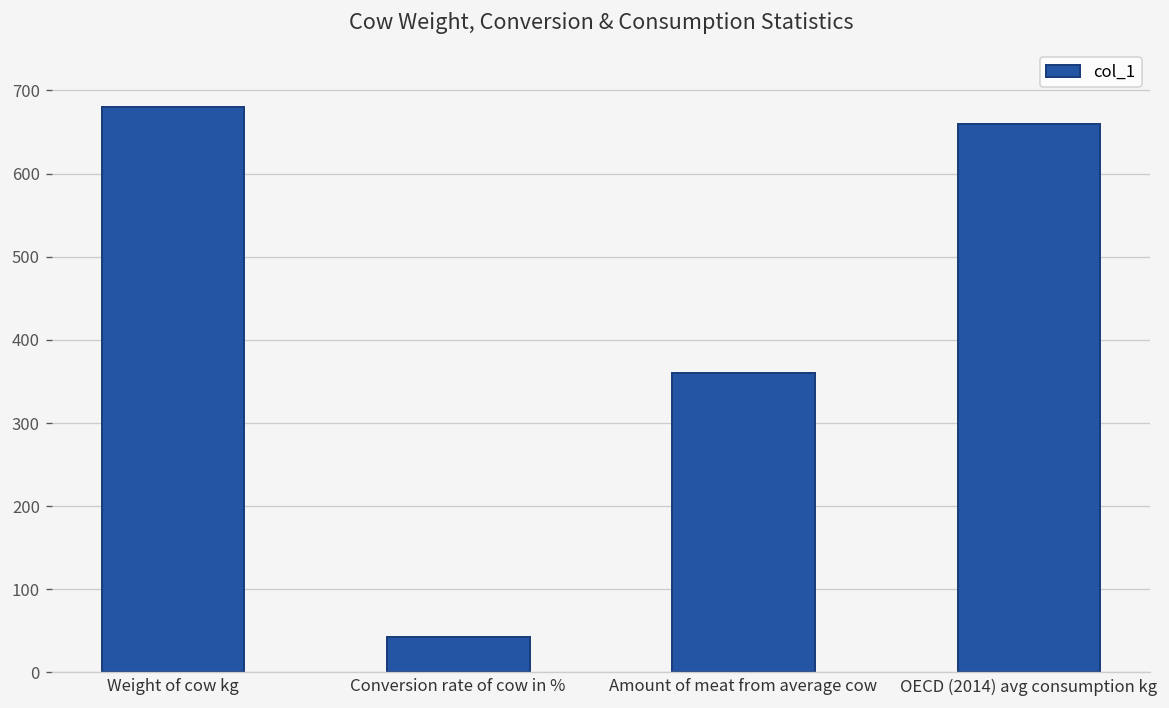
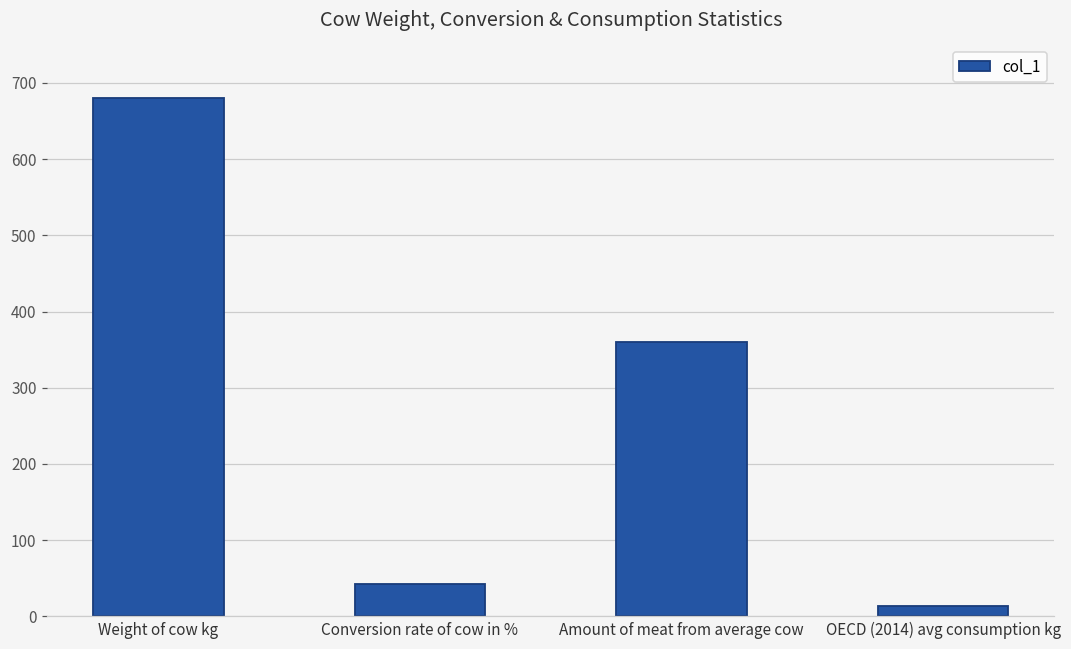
OECD (2014) avg consumption kg: 660 -> 10
